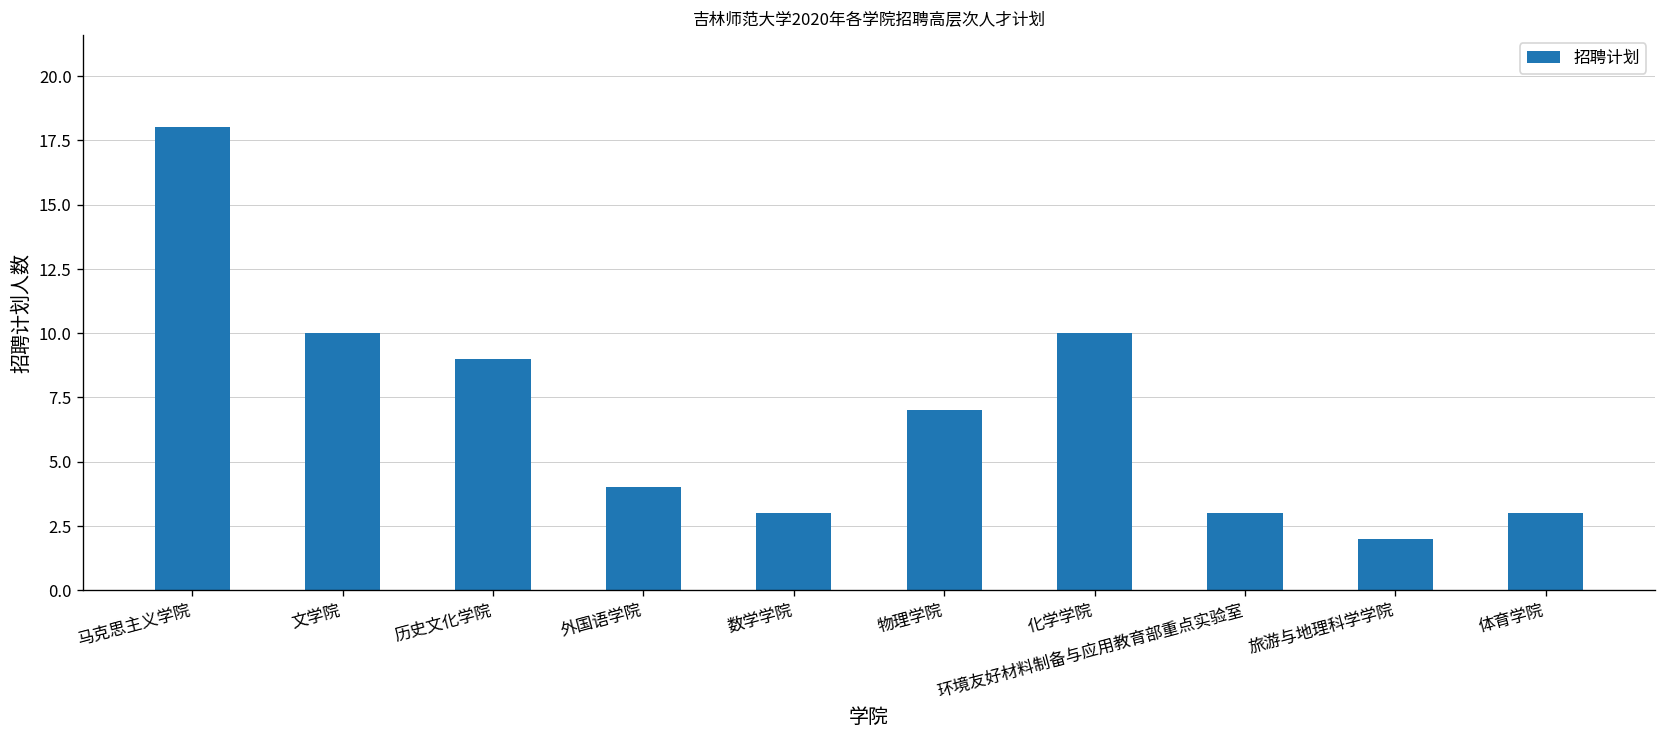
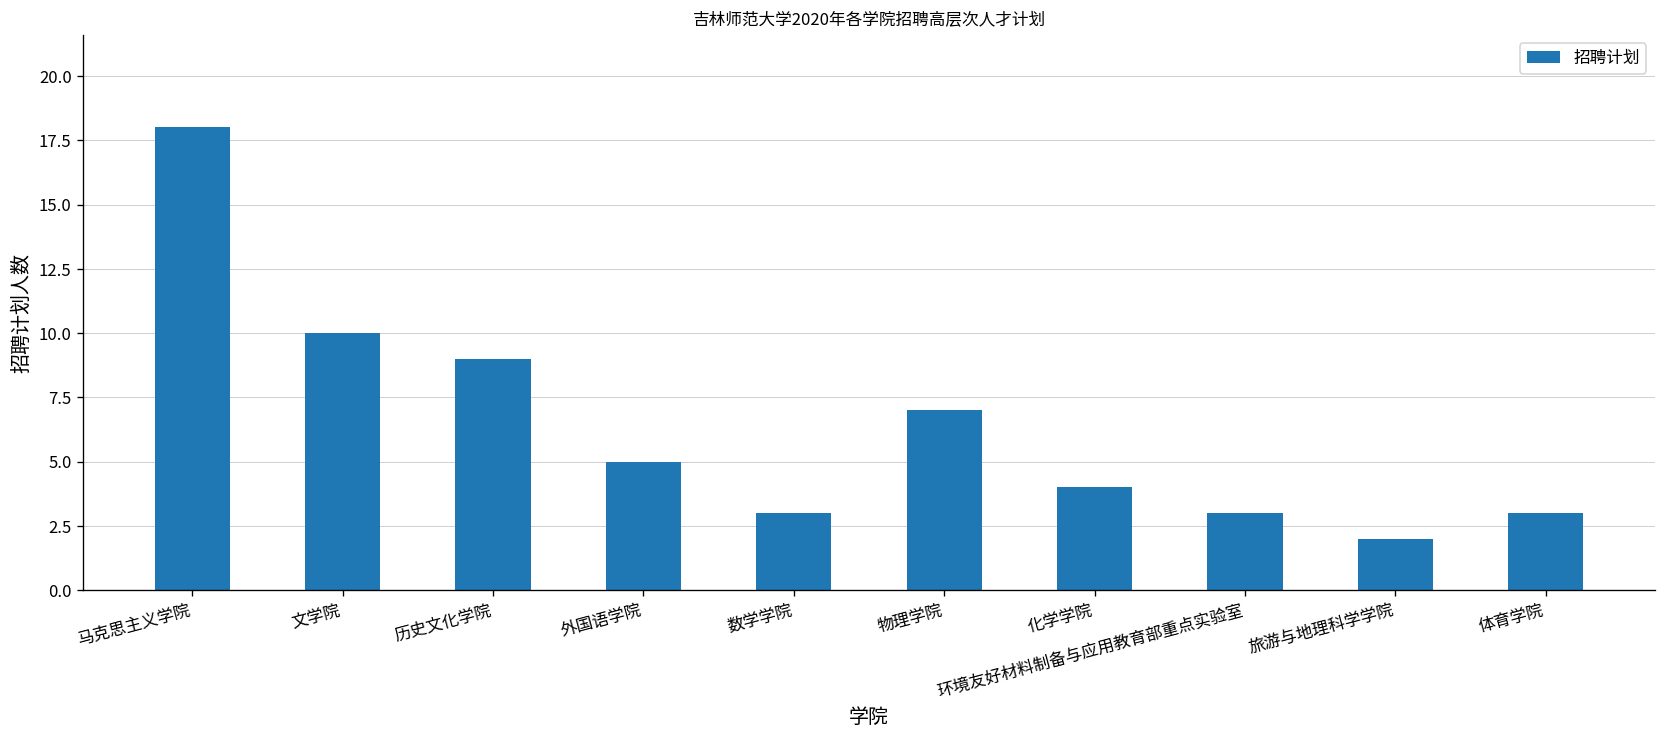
外国语学院: 4 -> 5
化学学院: 10 -> 4
